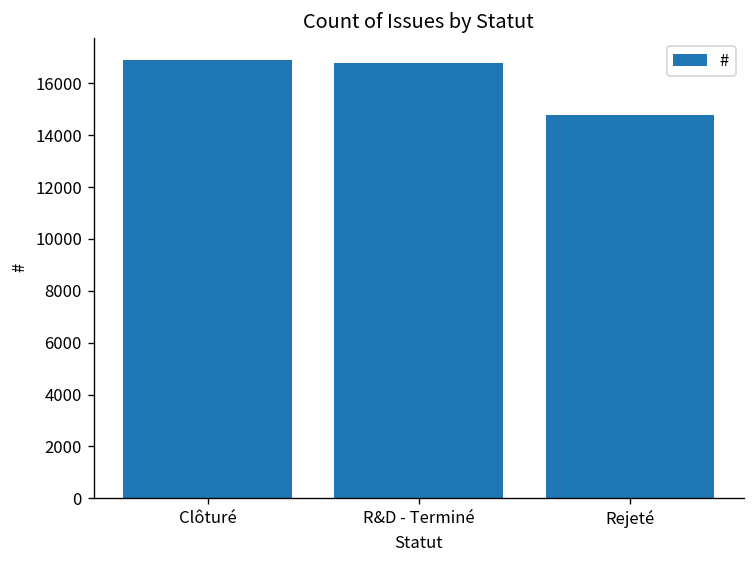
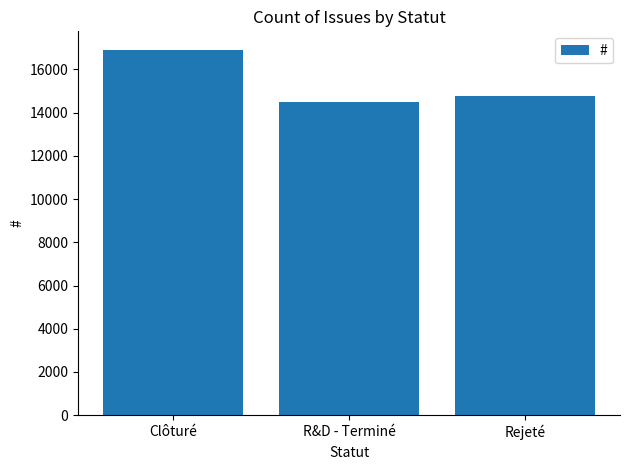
R&D - Terminé: 16800 -> 14500
